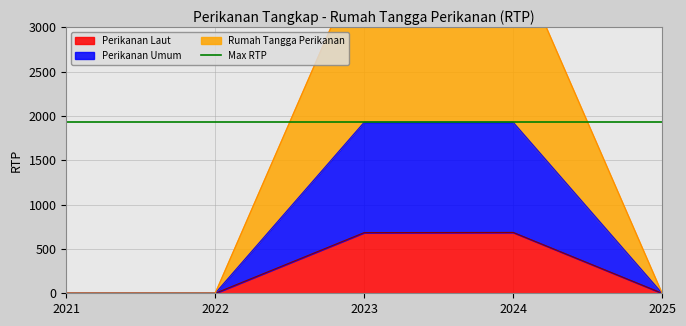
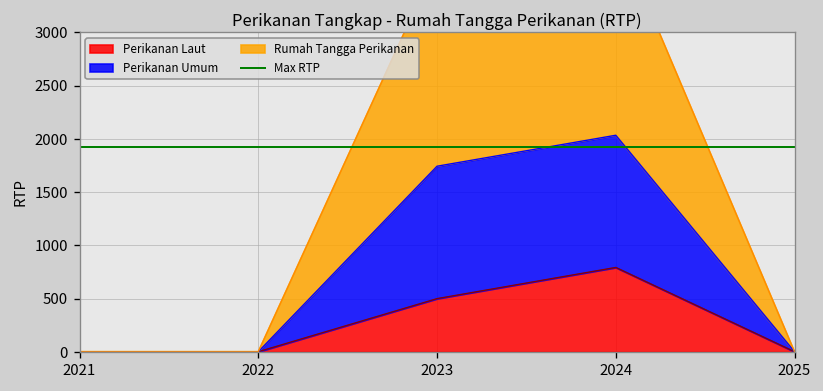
Perikanan Laut, 2023: 700 -> 500
Perikanan Laut, 2024: 700 -> 800
